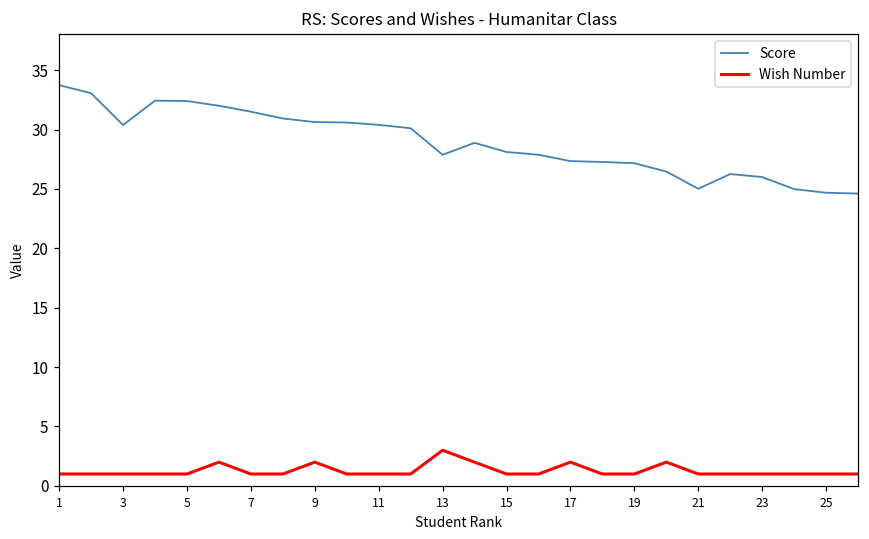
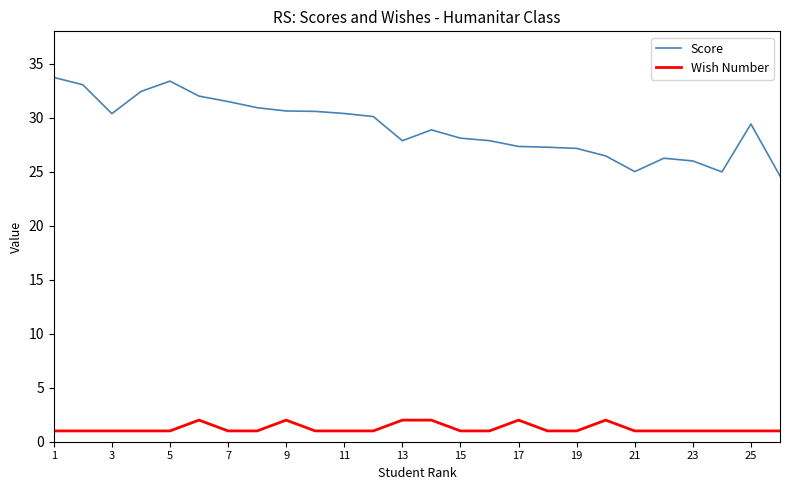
Score, 5: 32.4 -> 33.4
Wish Number, 13: 3 -> 2
Score, 25: 24.7 -> 29.4
